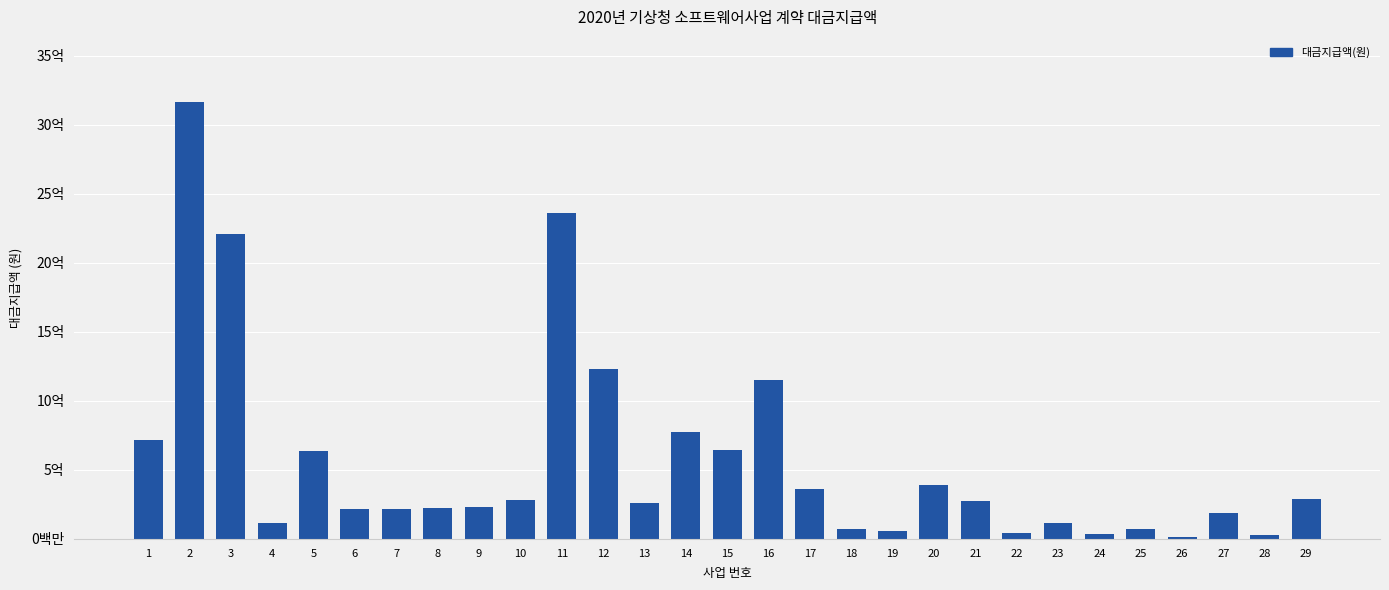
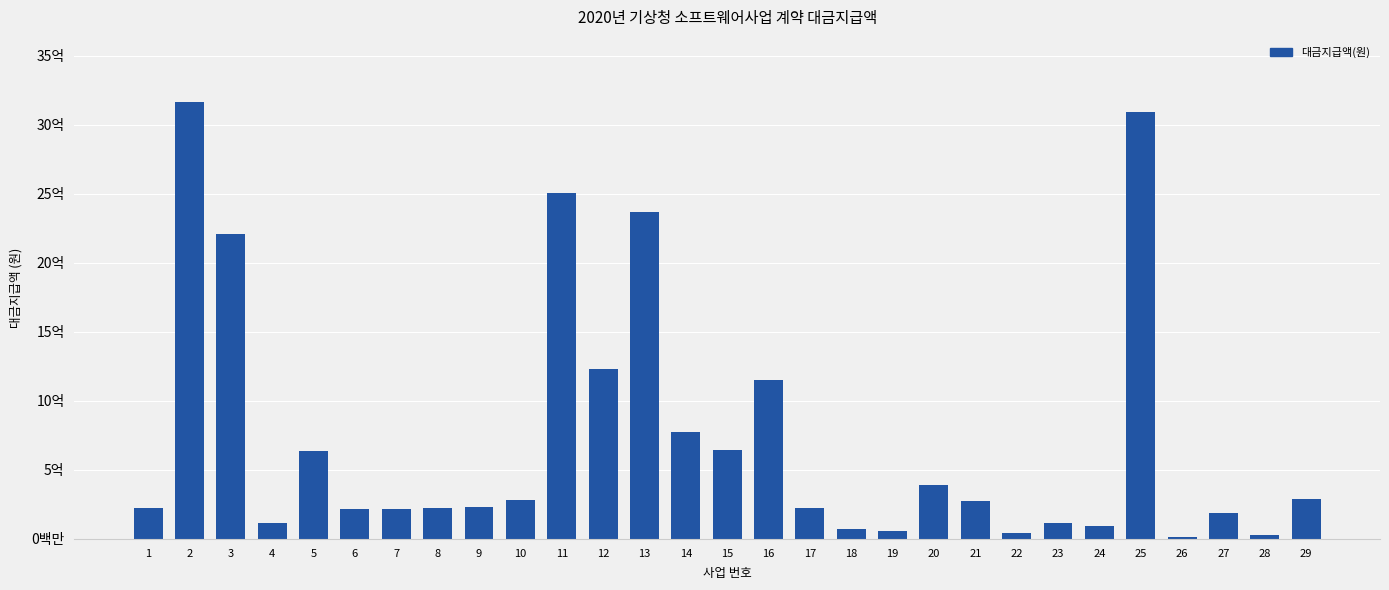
1: 7.2억 -> 2.3억
11: 23.6억 -> 25.0억
13: 2.6억 -> 23.7억
17: 3.7억 -> 2.2억
24: 0.4억 -> 1.0억
25: 0.7억 -> 30.9억
